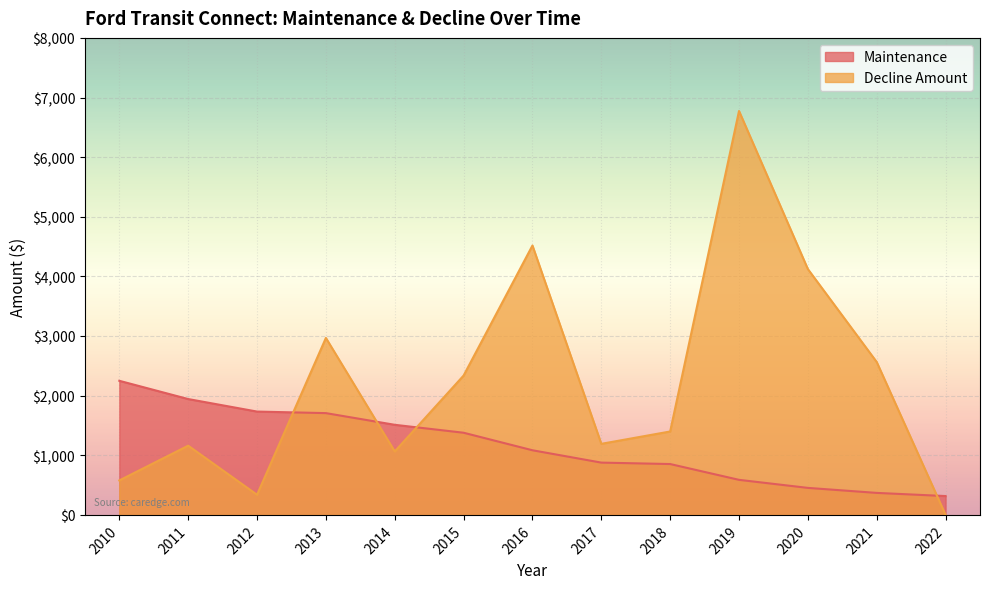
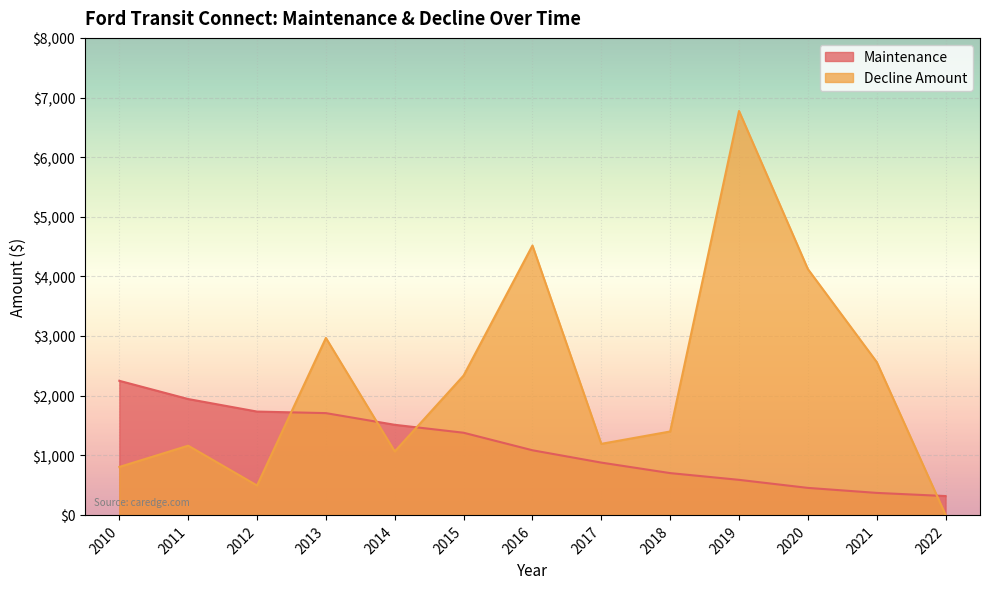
Decline Amount, 2010: $600 -> $800
Decline Amount, 2012: $300 -> $500
Maintenance, 2018: $900 -> $700
